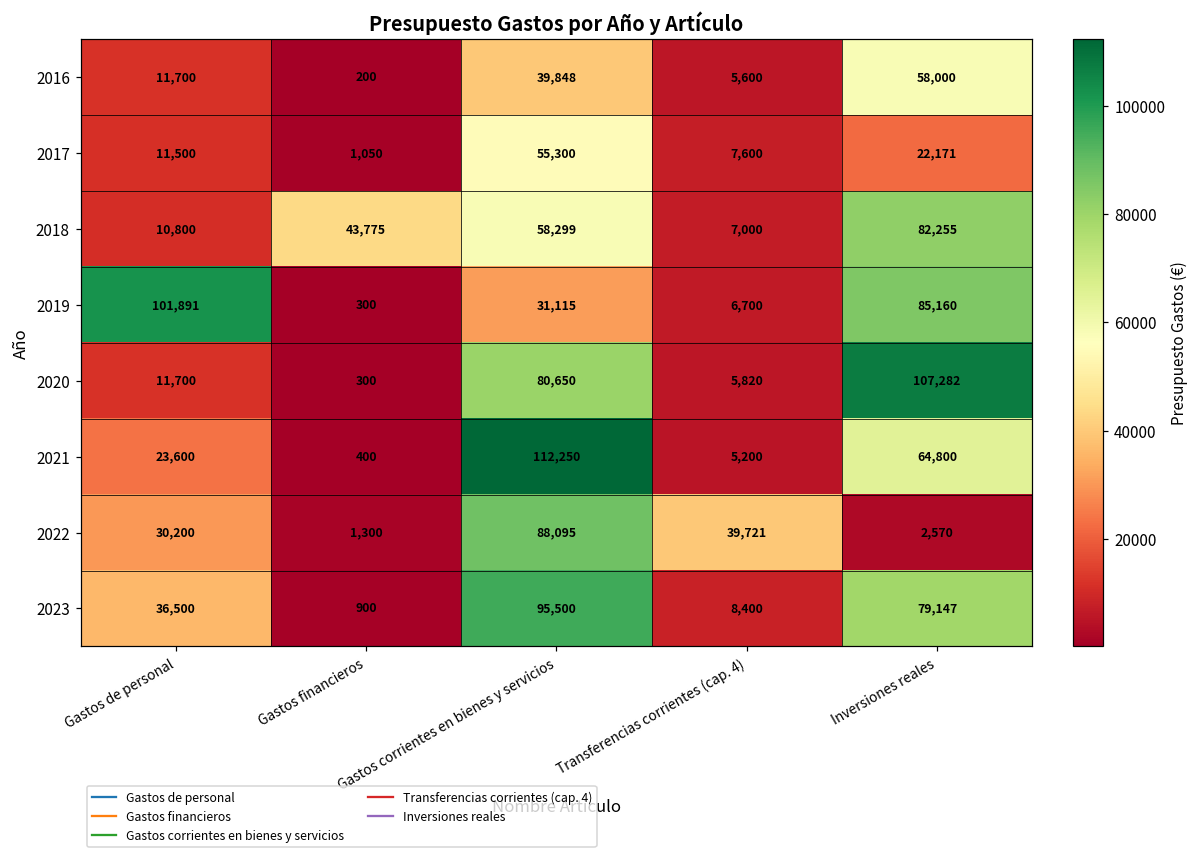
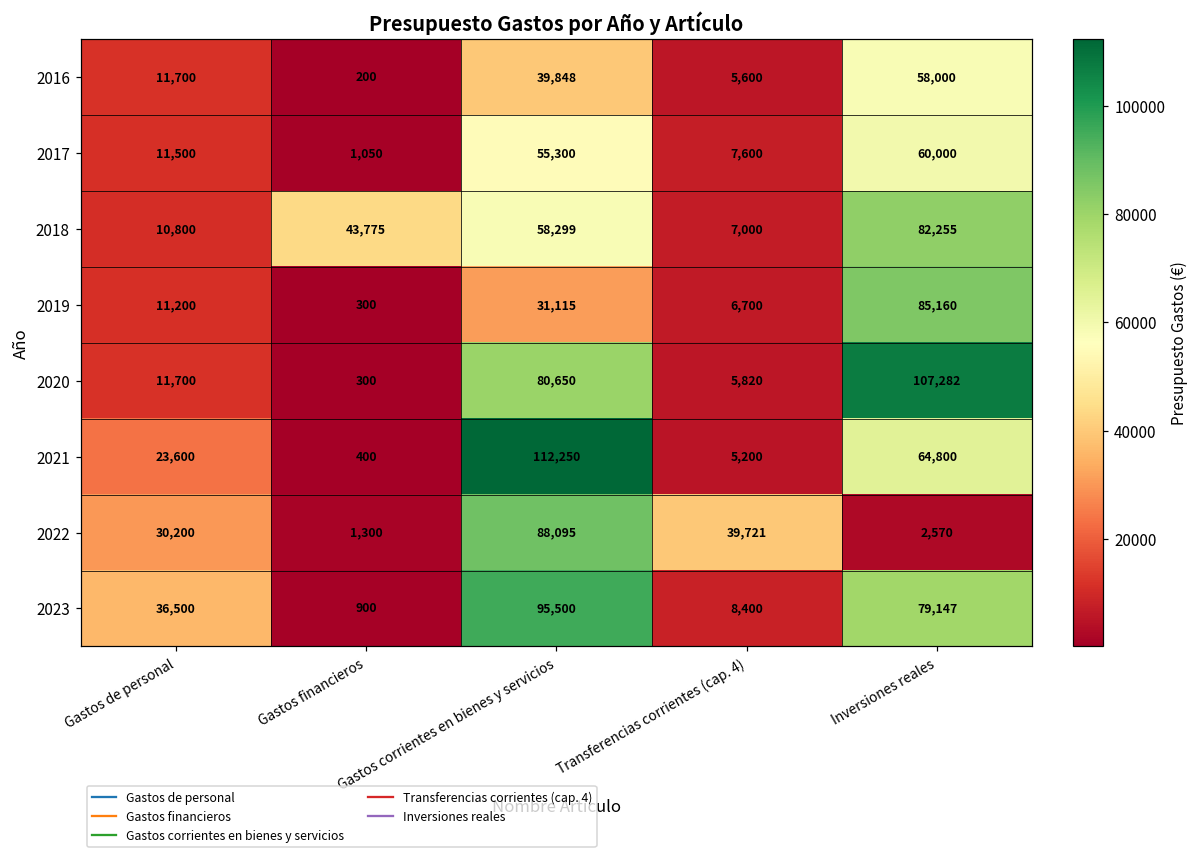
2017, Inversiones reales: 22,171 -> 60,000
2019, Gastos de personal: 101,891 -> 11,200
